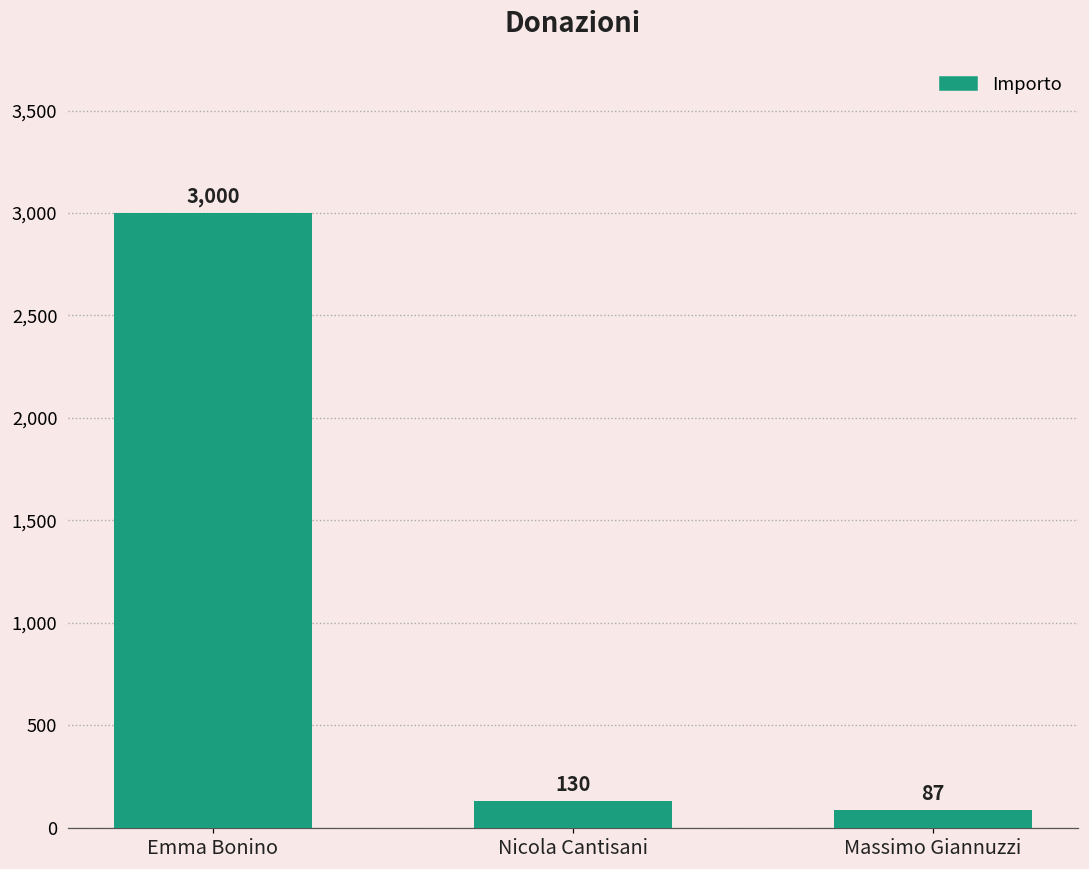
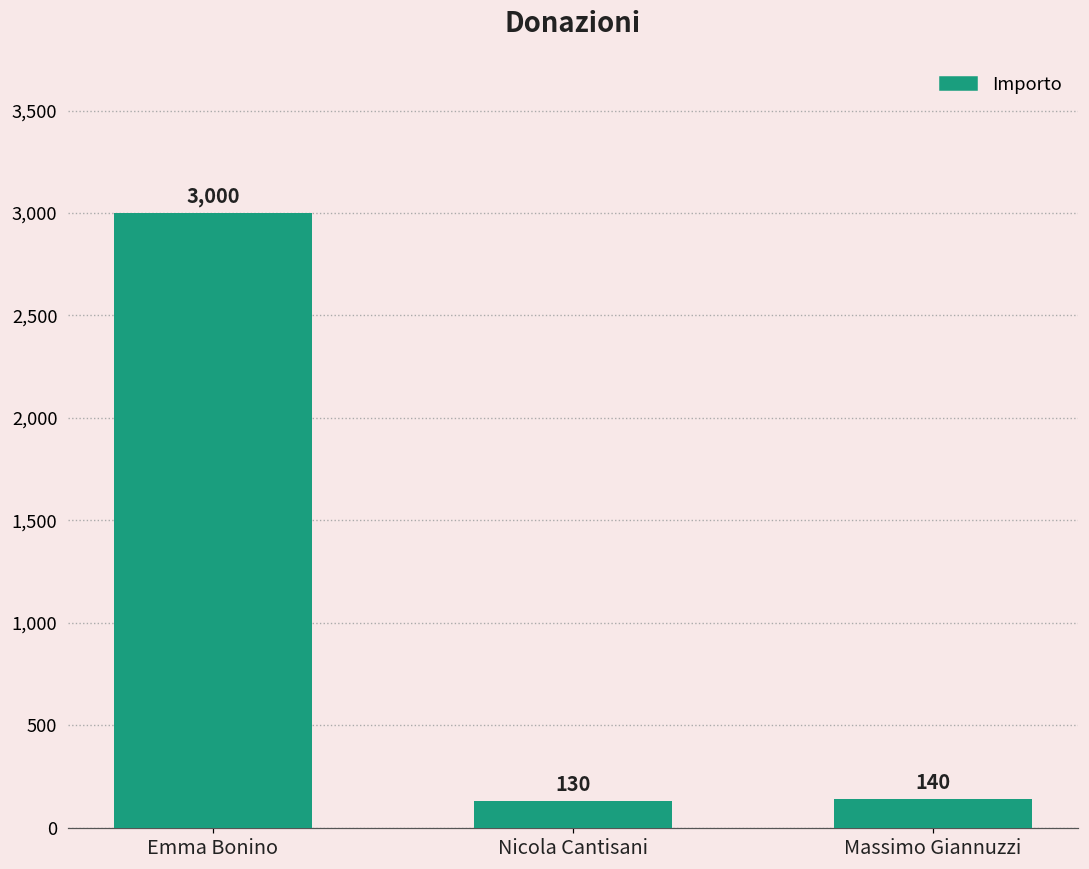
Massimo Giannuzzi: 87 -> 140
